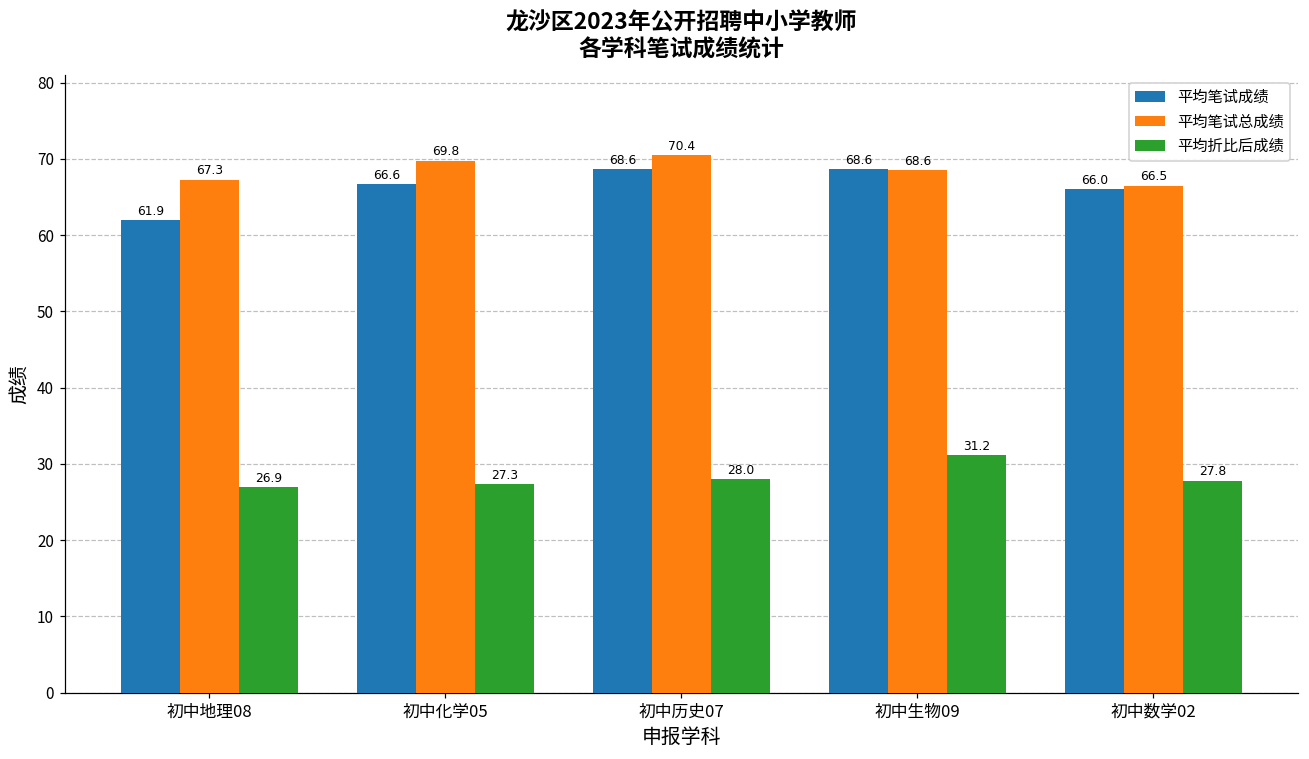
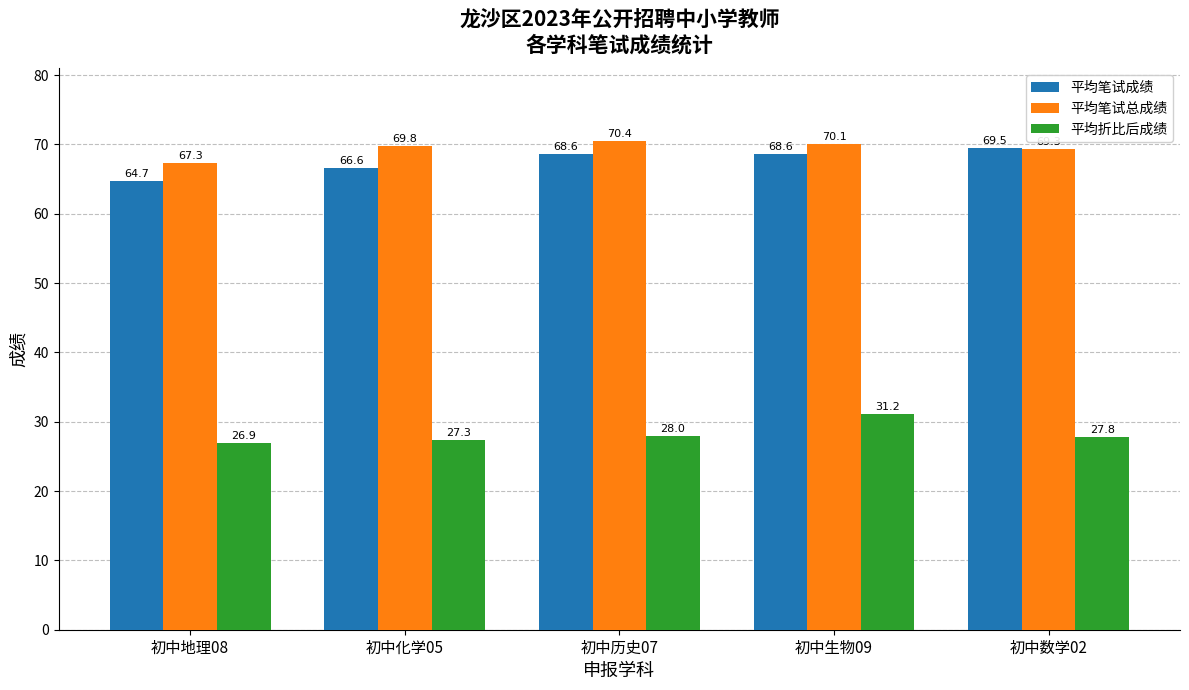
平均笔试成绩, 初中地理08: 61.9 -> 64.7
平均笔试总成绩, 初中生物09: 68.6 -> 70.1
平均笔试成绩, 初中数学02: 66.0 -> 69.5
平均笔试总成绩, 初中数学02: 67 -> 69
